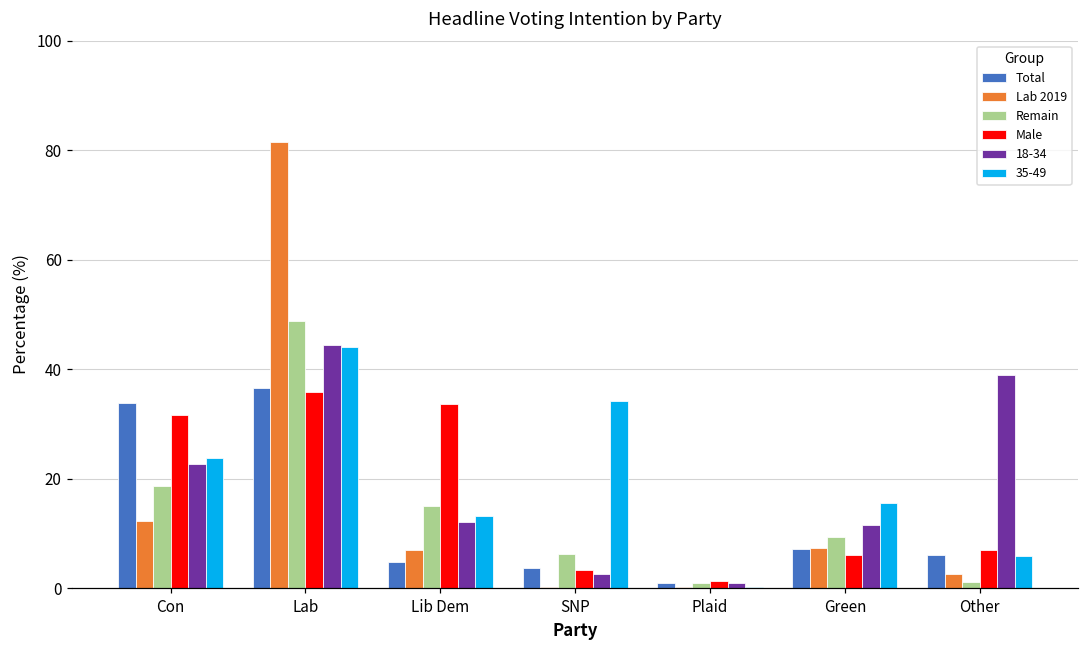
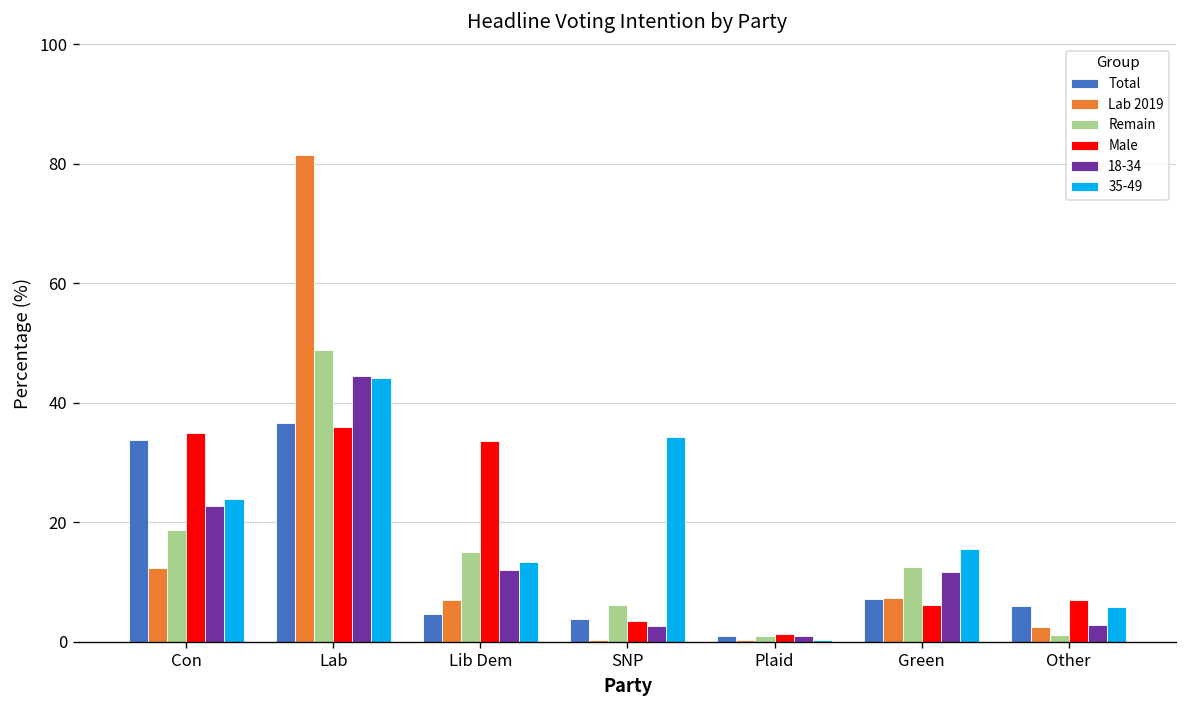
Male, Con: 32 -> 35
Remain, Green: 9 -> 12
18-34, Other: 39 -> 3
